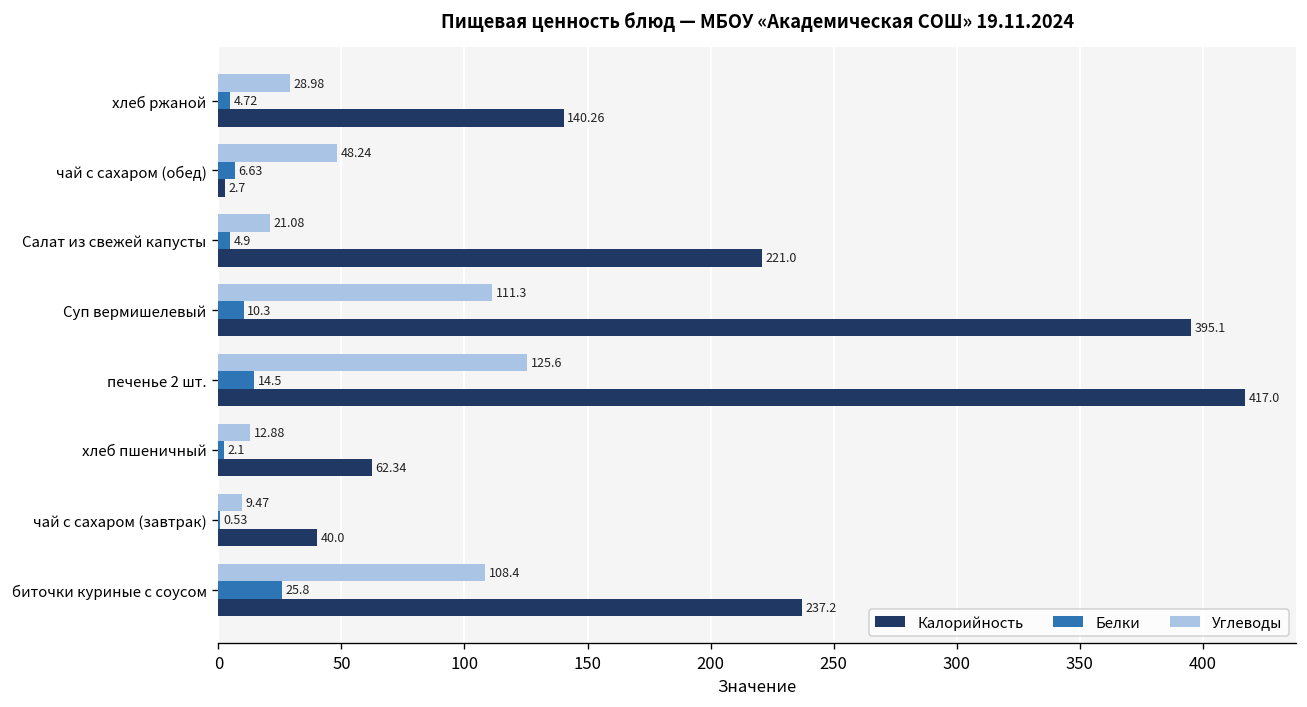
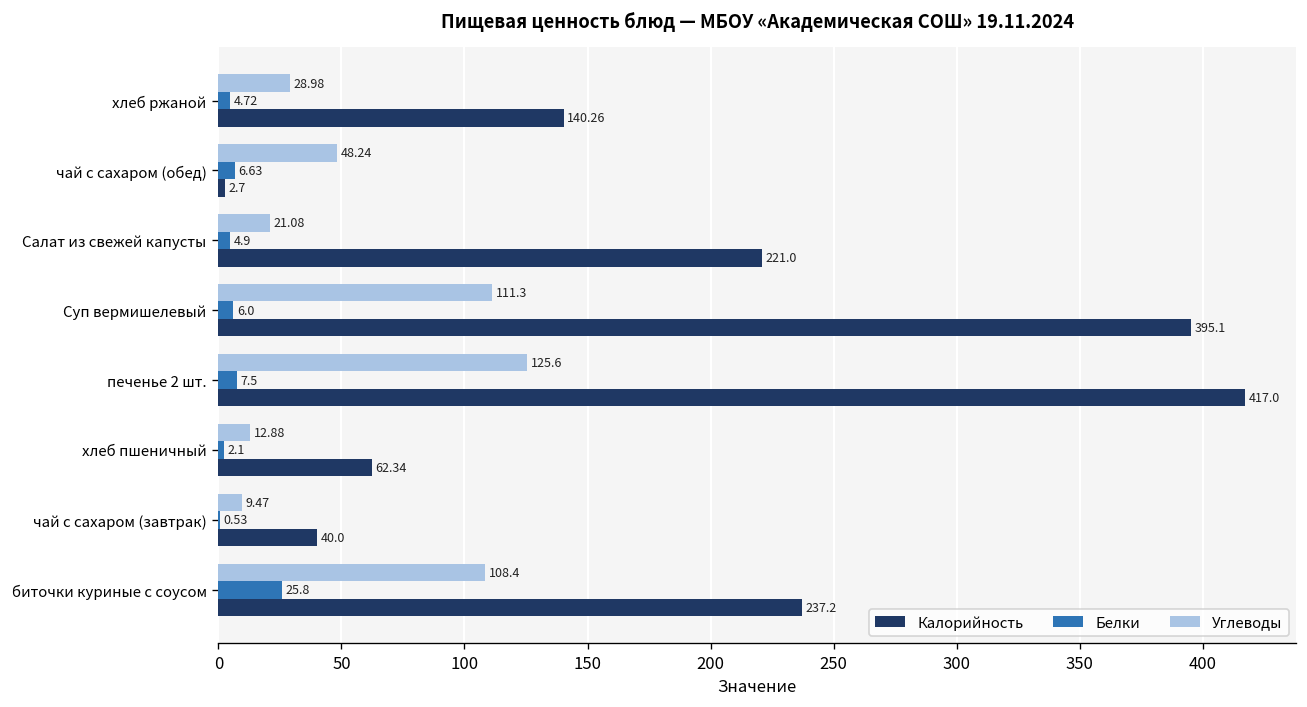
Белки, Суп вермишелевый: 10.3 -> 6.0
Белки, печенье 2 шт.: 14.5 -> 7.5
